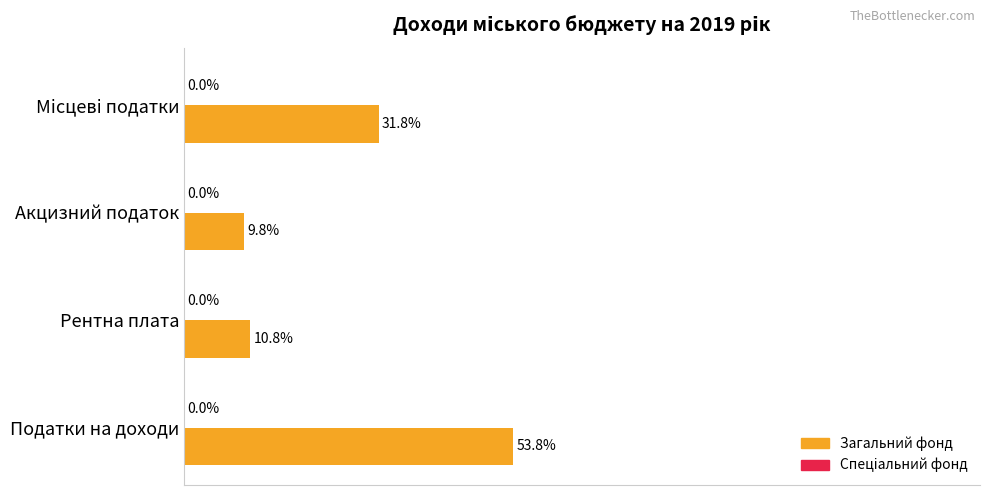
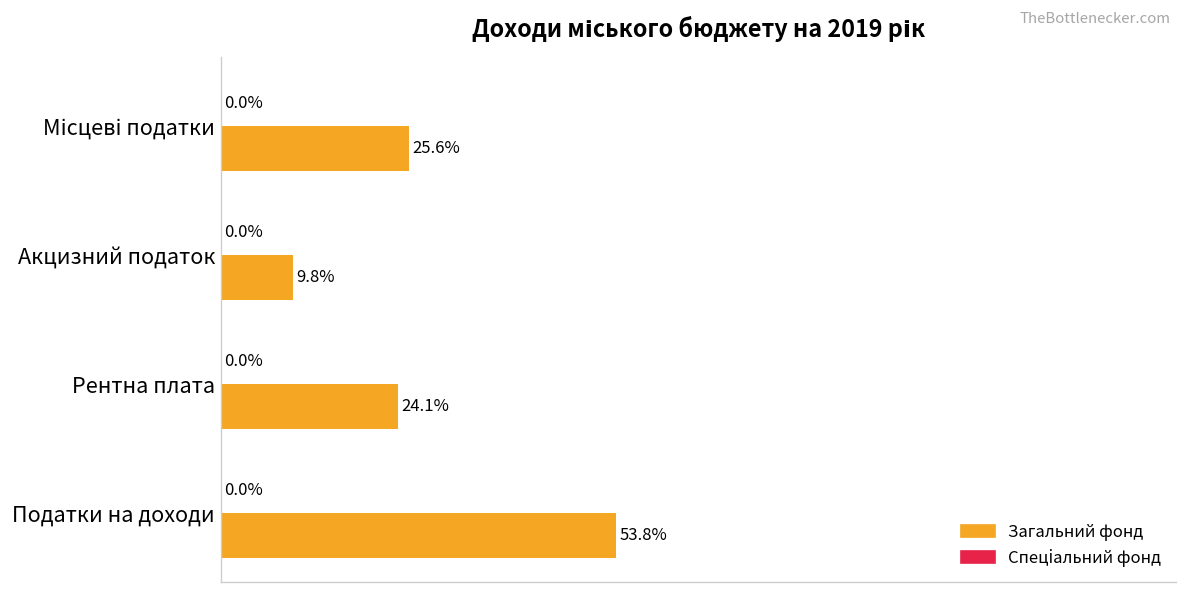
Загальний фонд, Місцеві податки: 31.8% -> 25.6%
Загальний фонд, Рентна плата: 10.8% -> 24.1%
